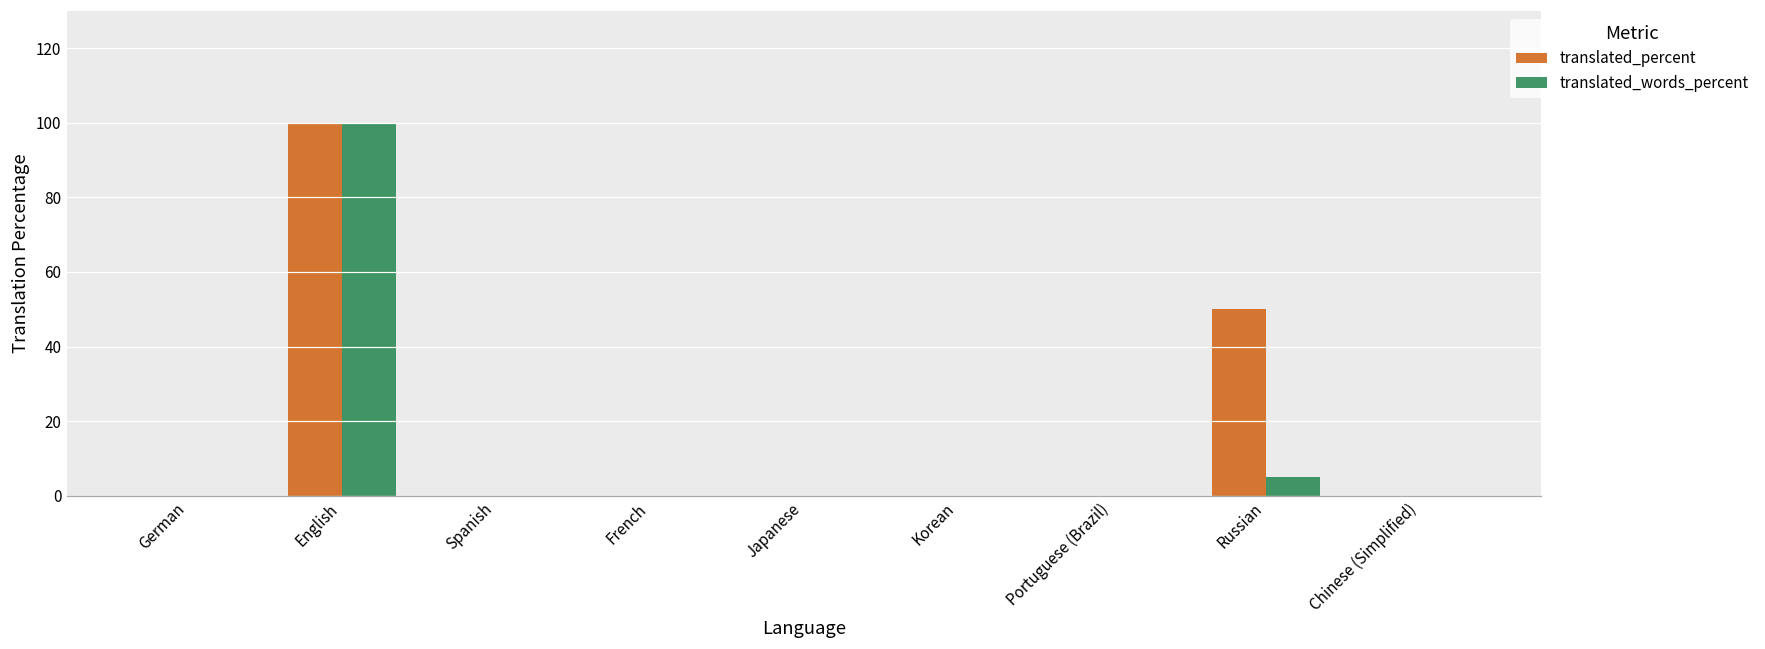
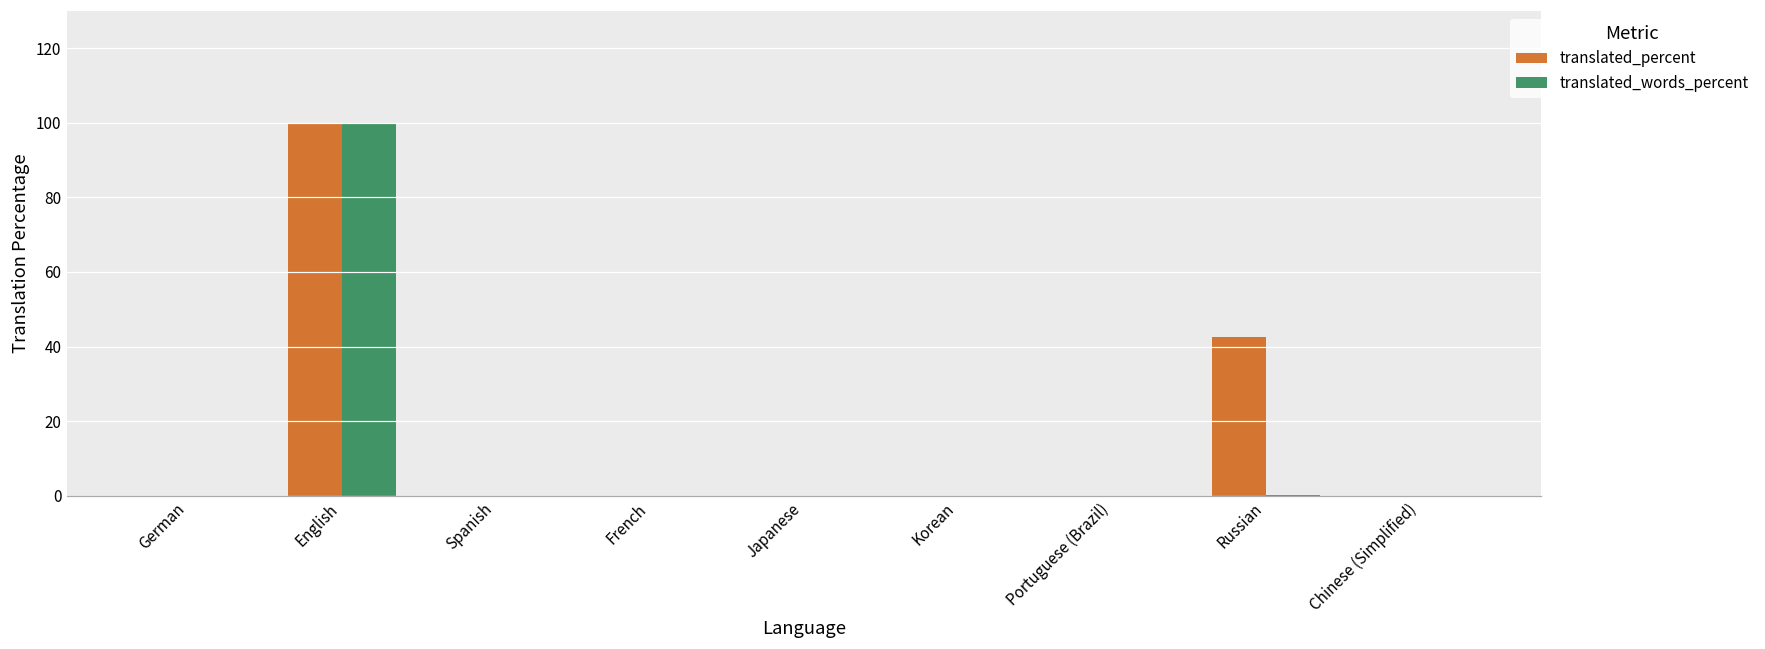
translated_percent, Russian: 50 -> 43
translated_words_percent, Russian: 5 -> 0
